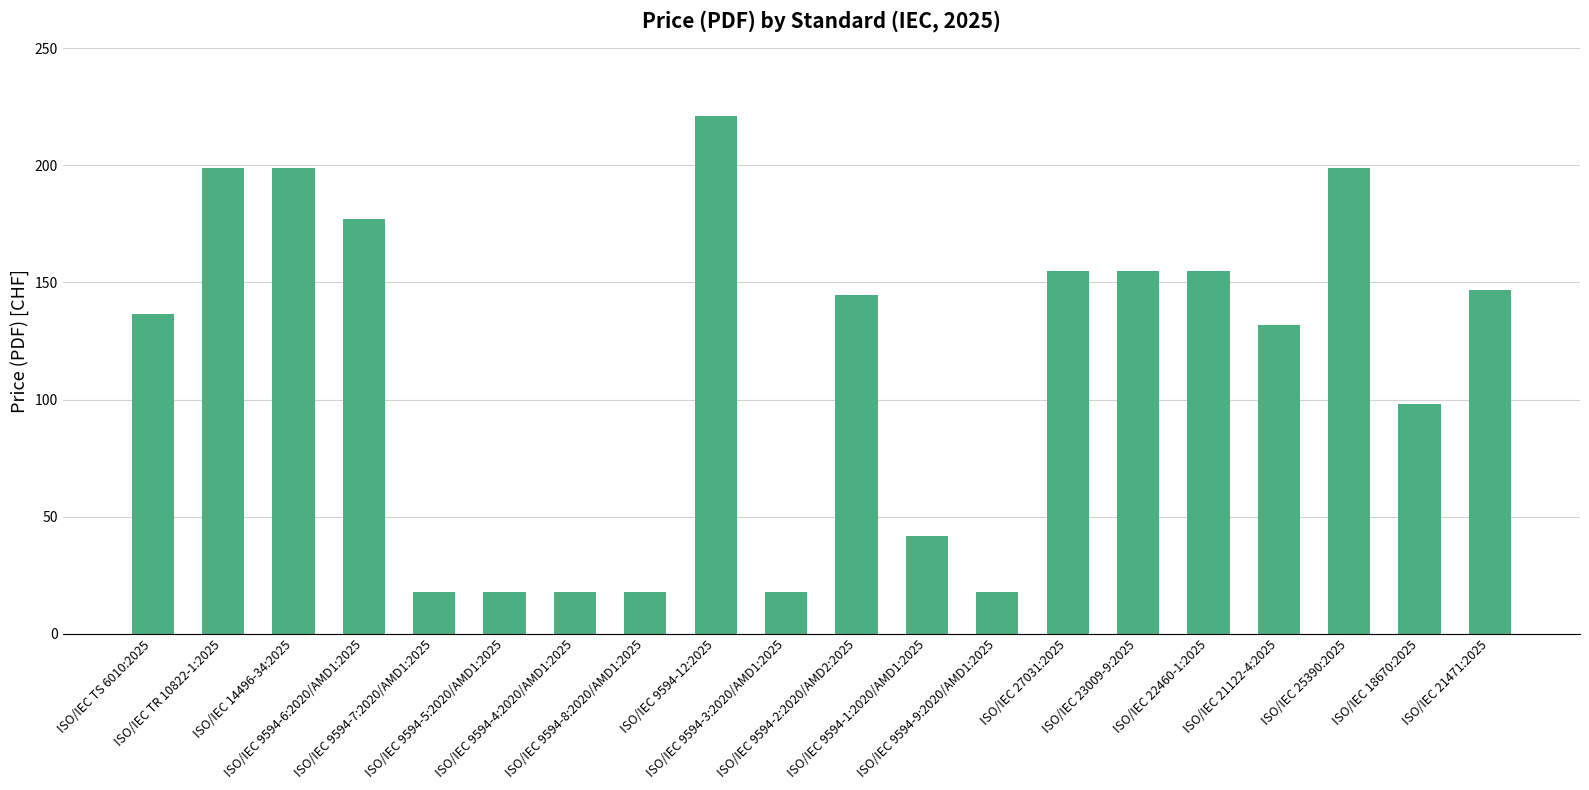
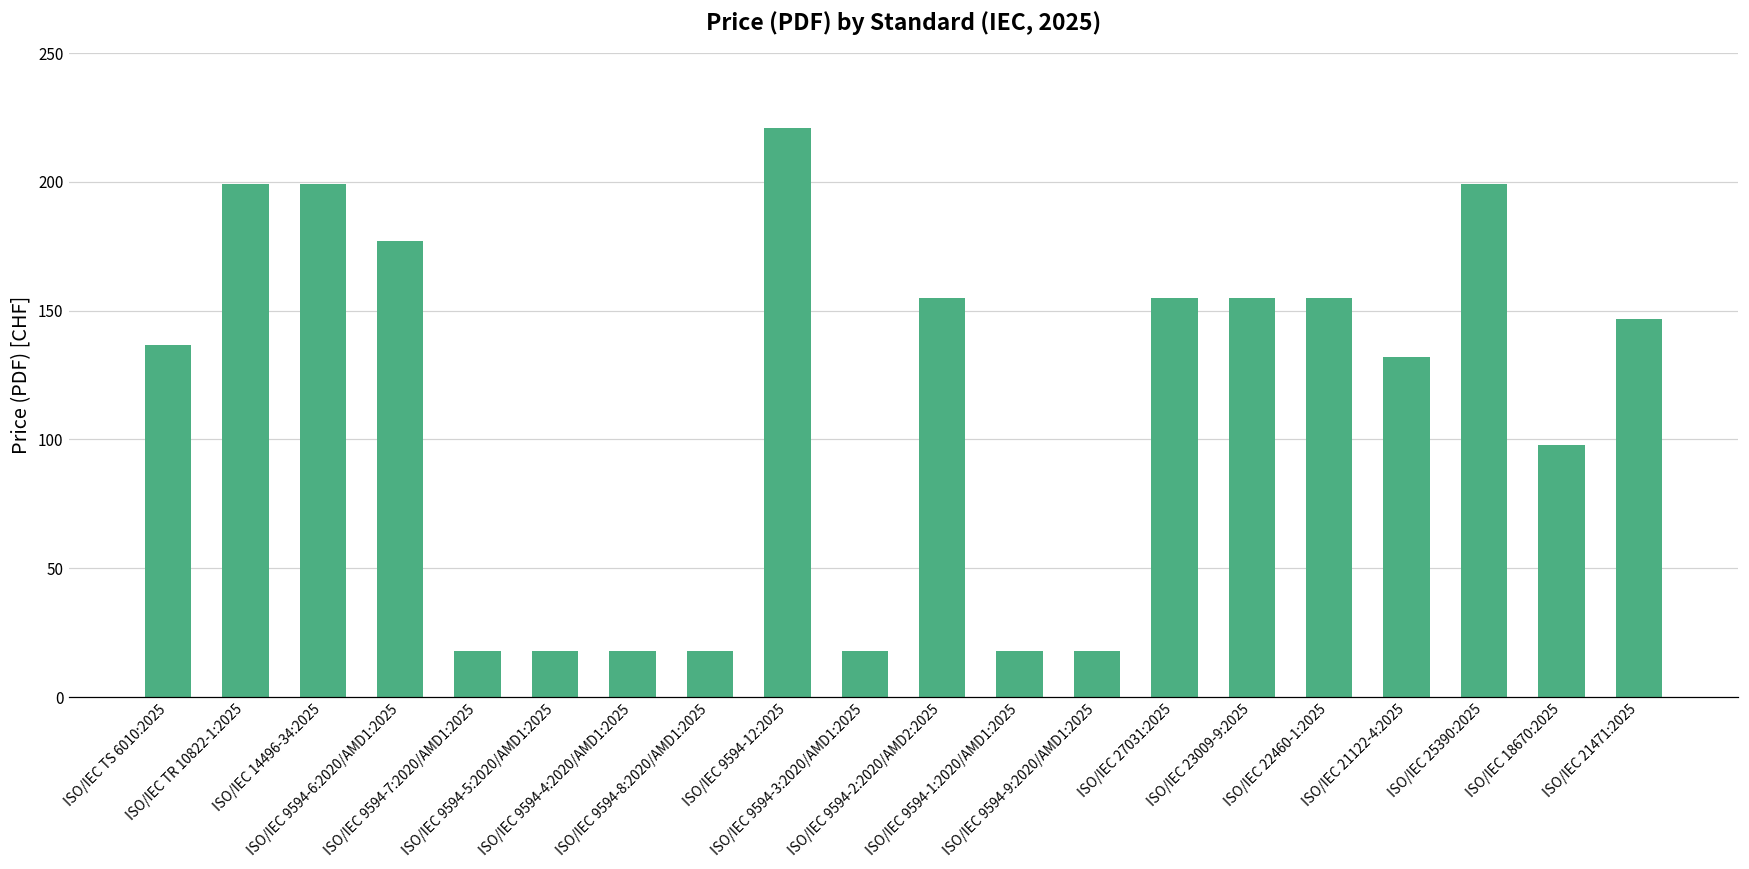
ISO/IEC 9594-2:2020/AMD2:2025: 145 -> 155
ISO/IEC 9594-1:2020/AMD1:2025: 42 -> 18
